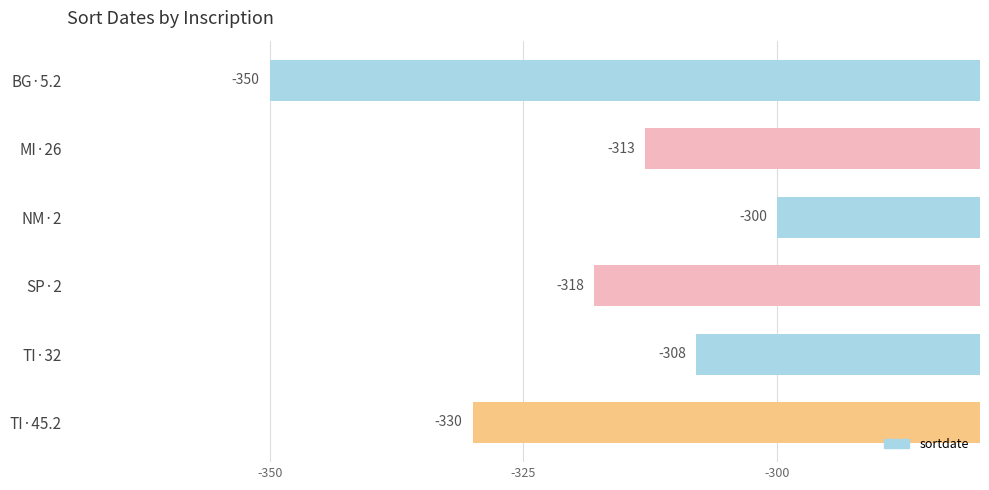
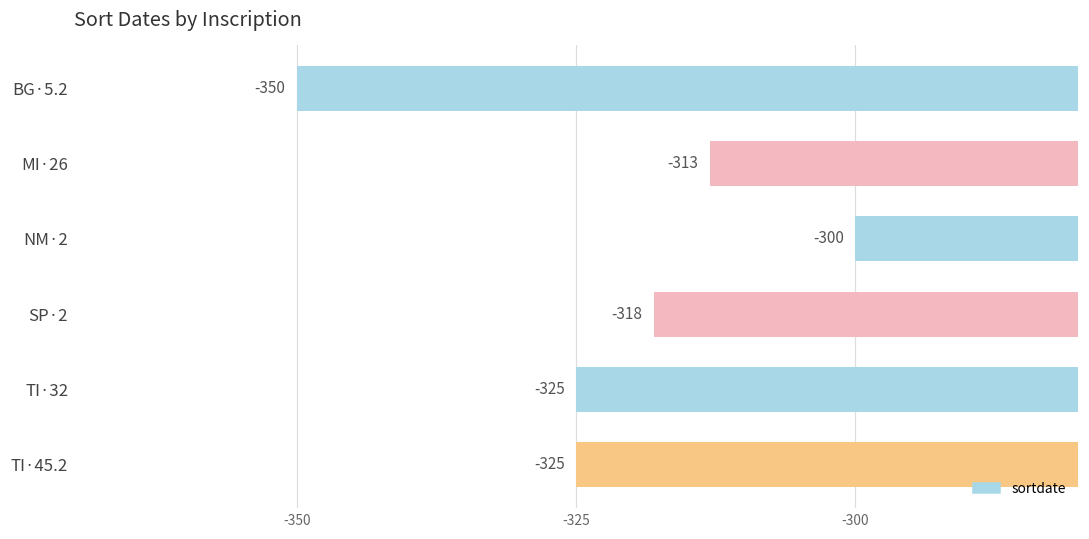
TI·32: -308 -> -325
TI·45.2: -330 -> -325
